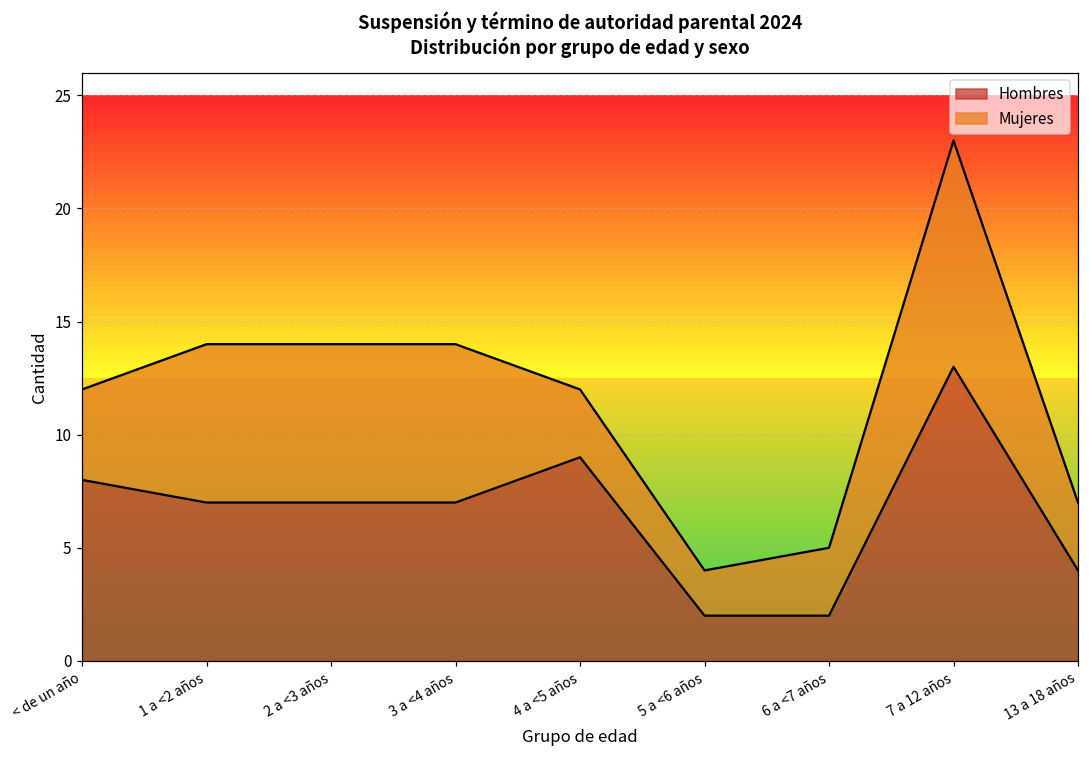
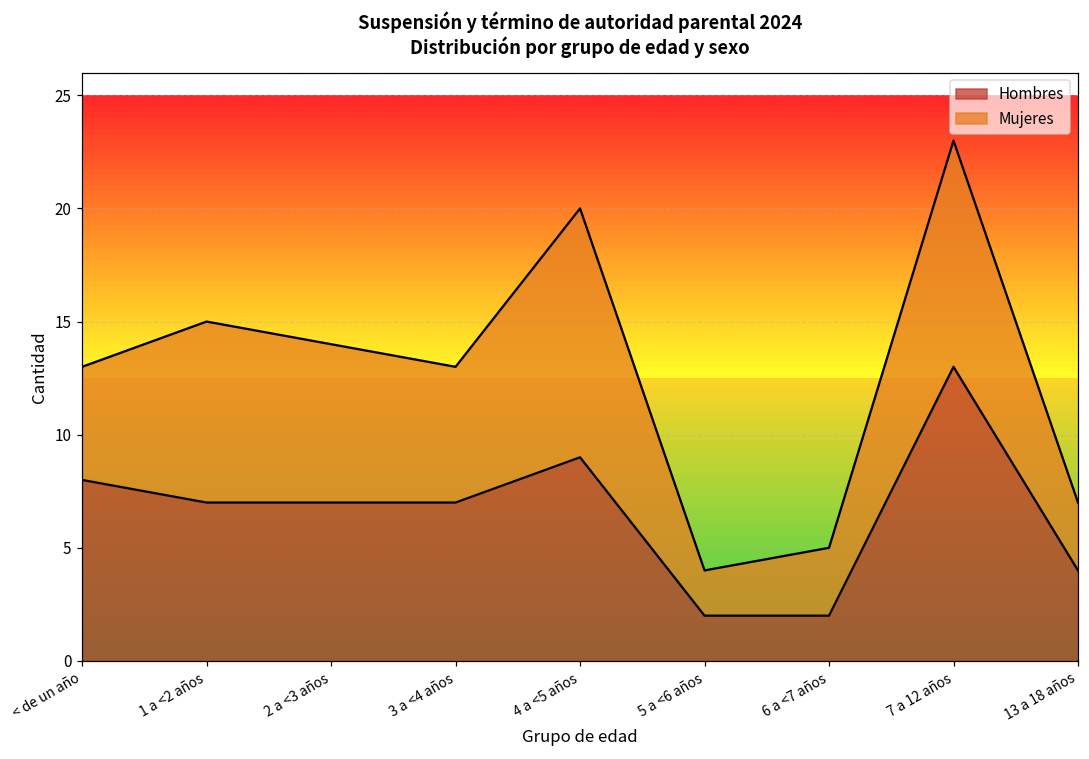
Mujeres, < de un año: 4 -> 5
Mujeres, 1 a <2 años: 7 -> 8
Mujeres, 3 a <4 años: 7 -> 6
Mujeres, 4 a <5 años: 3 -> 11
